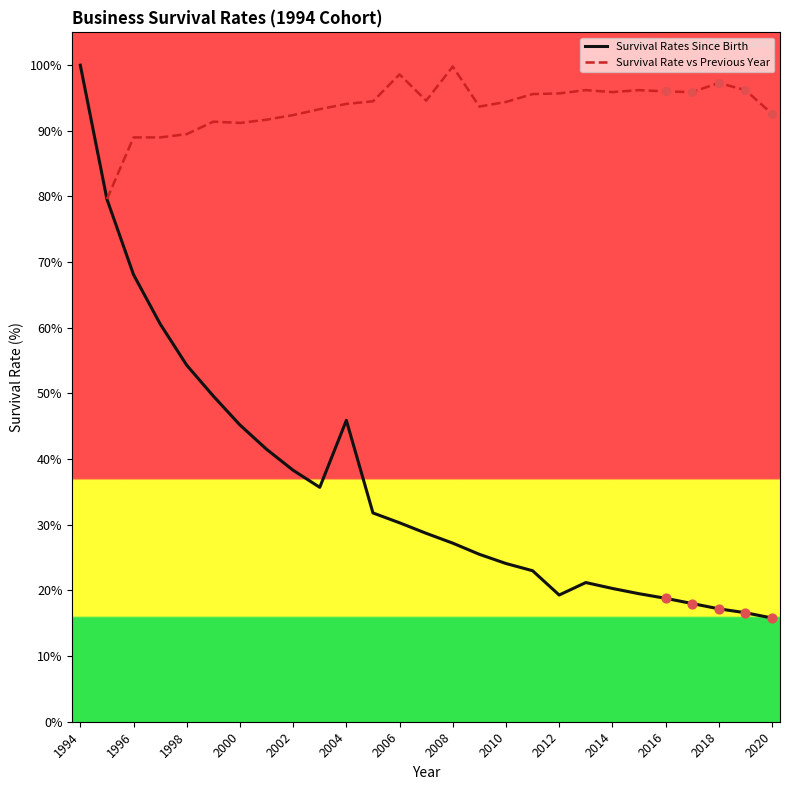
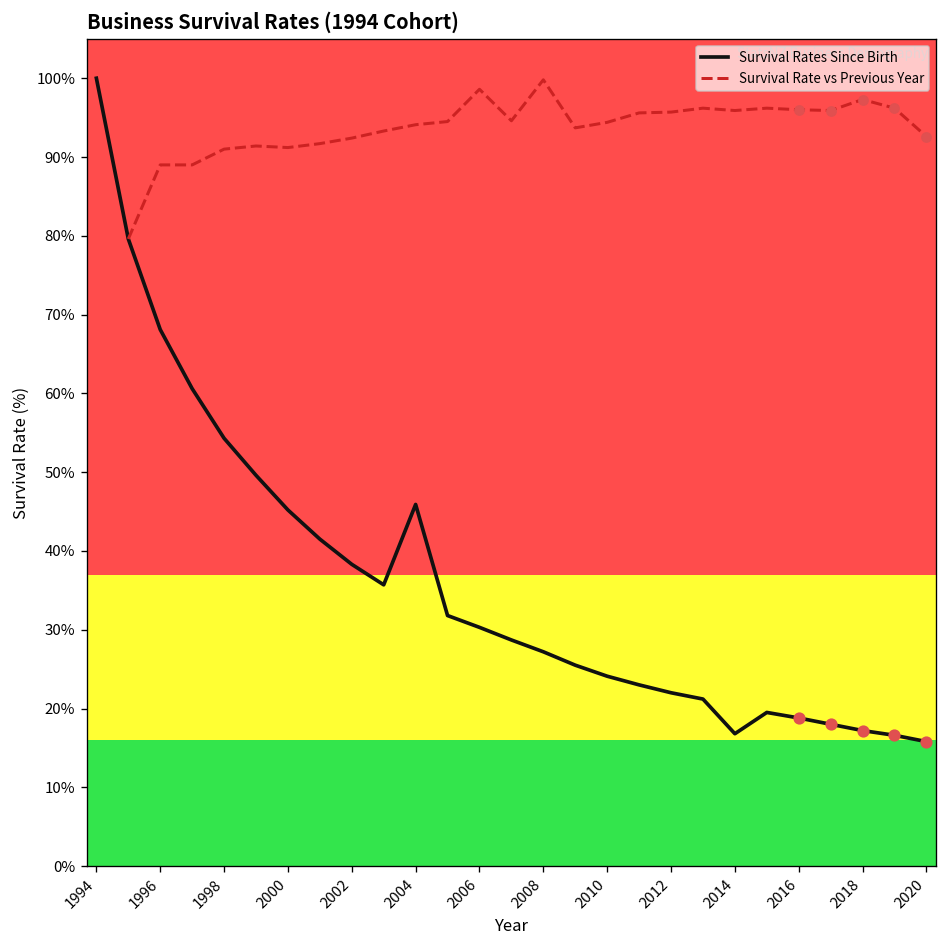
Survival Rate vs Previous Year, 1998: 90% -> 91%
Survival Rates Since Birth, 2012: 19% -> 22%
Survival Rates Since Birth, 2014: 20% -> 17%
